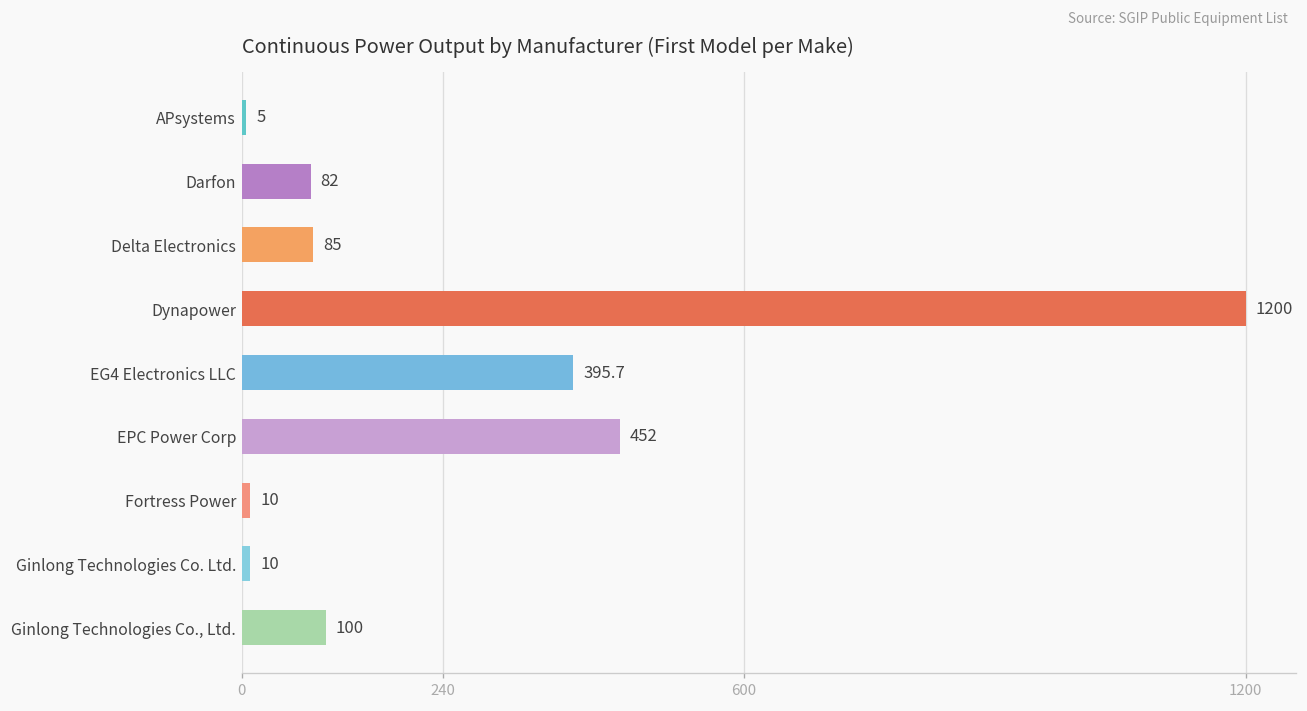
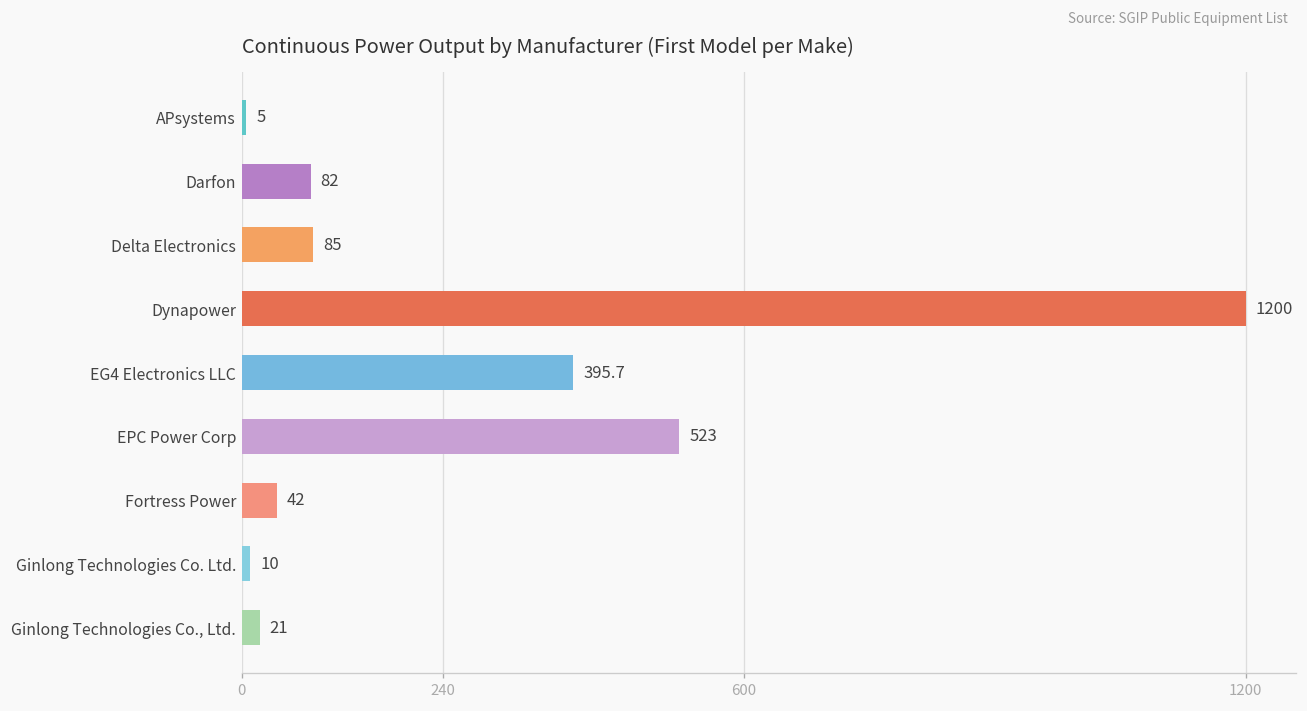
EPC Power Corp: 452 -> 523
Fortress Power: 10 -> 42
Ginlong Technologies Co., Ltd.: 100 -> 21
